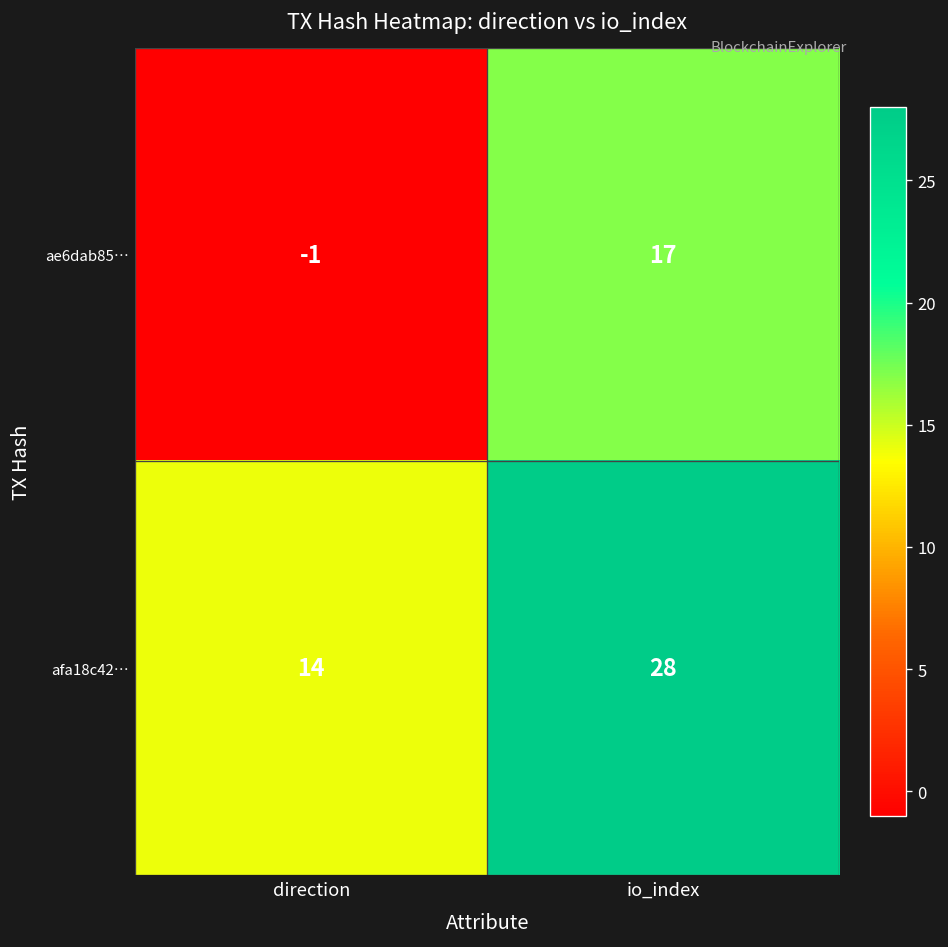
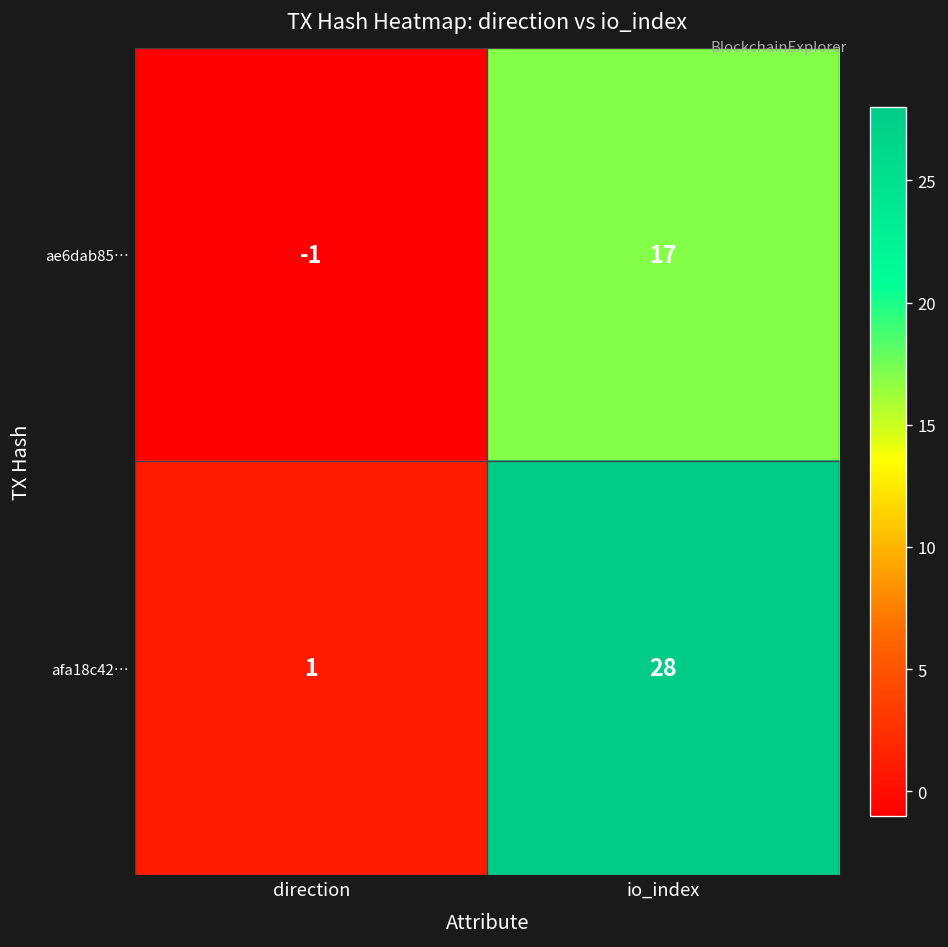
afa18c42…, direction: 14 -> 1
